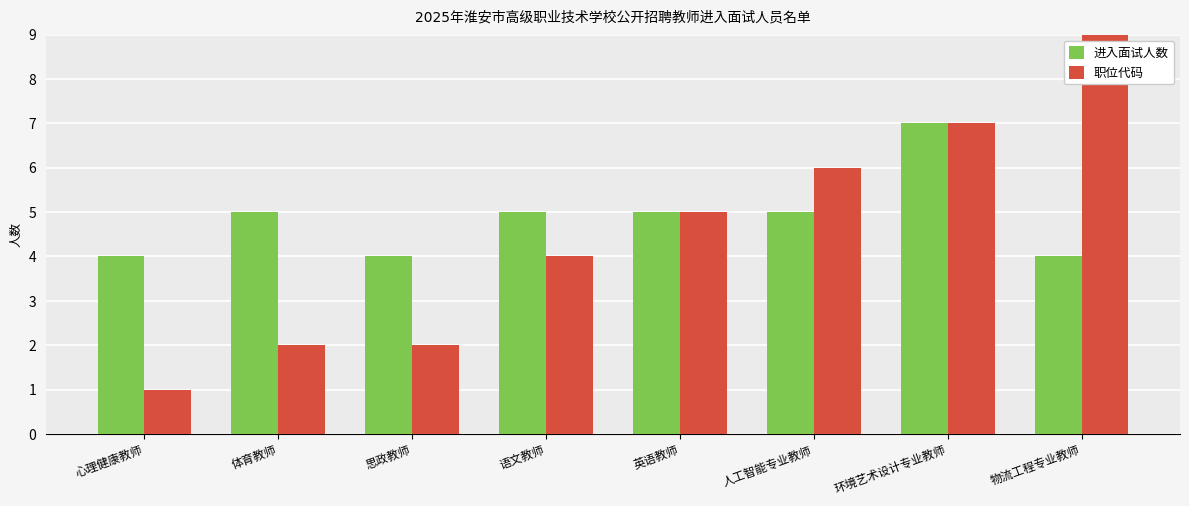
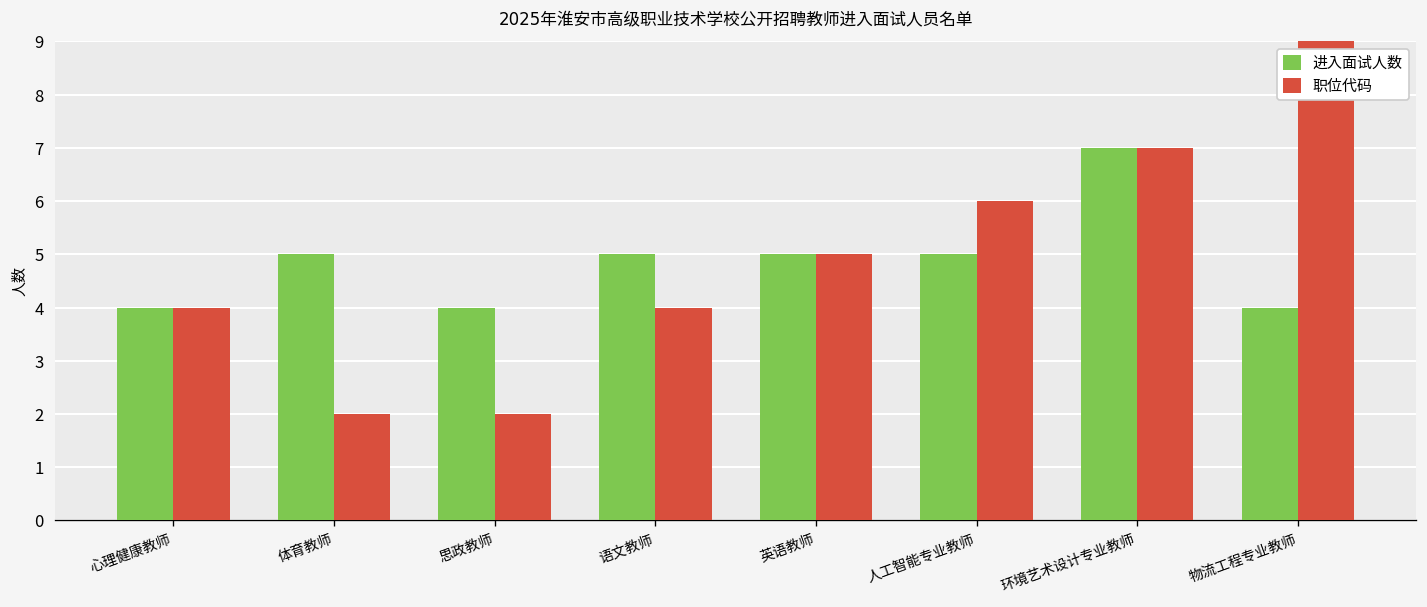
职位代码, 心理健康教师: 1 -> 4
